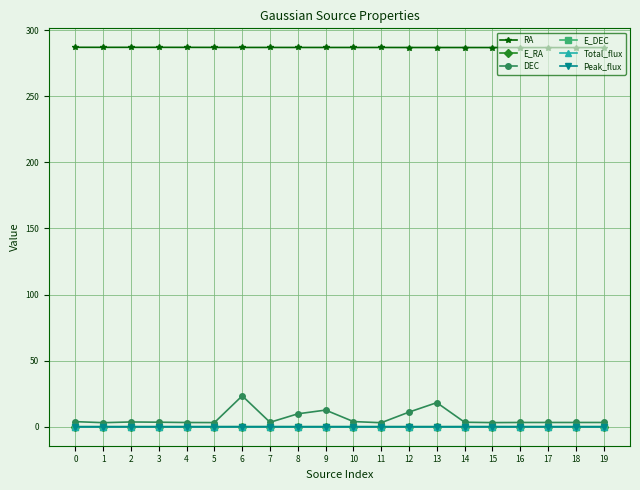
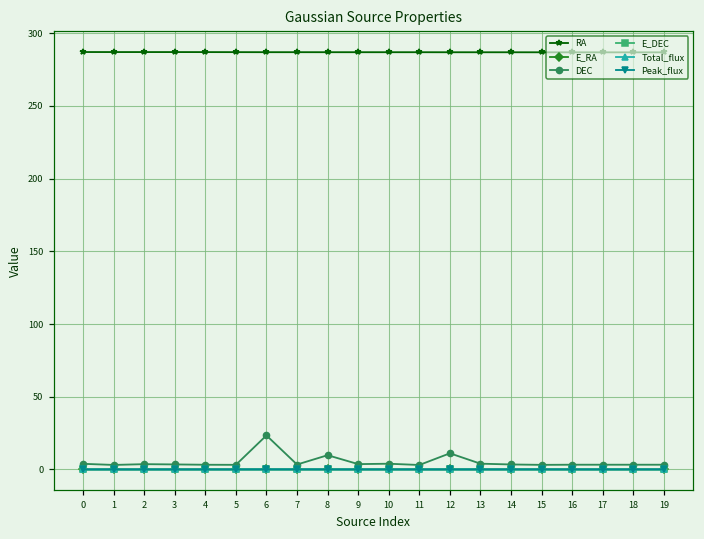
DEC, 9: 13 -> 4
DEC, 13: 18 -> 4
